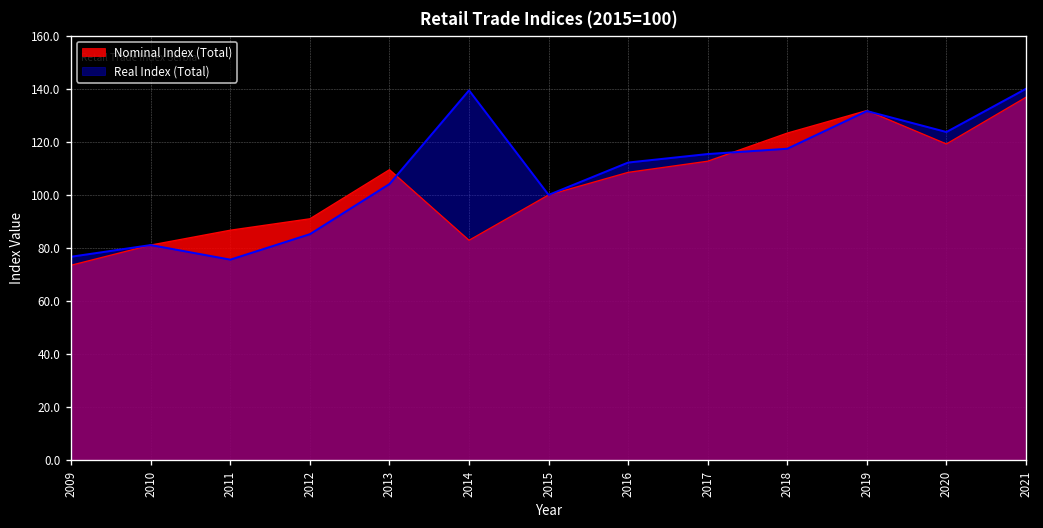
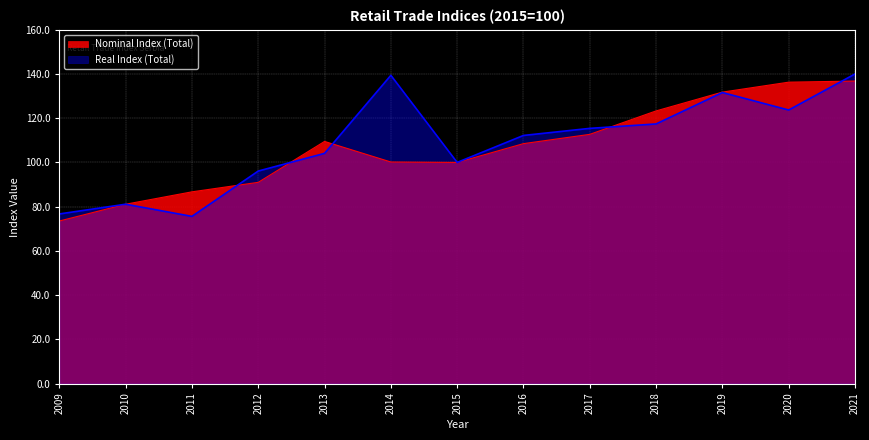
Real Index (Total), 2012: 85 -> 96
Nominal Index (Total), 2014: 83 -> 100
Nominal Index (Total), 2020: 119 -> 136
